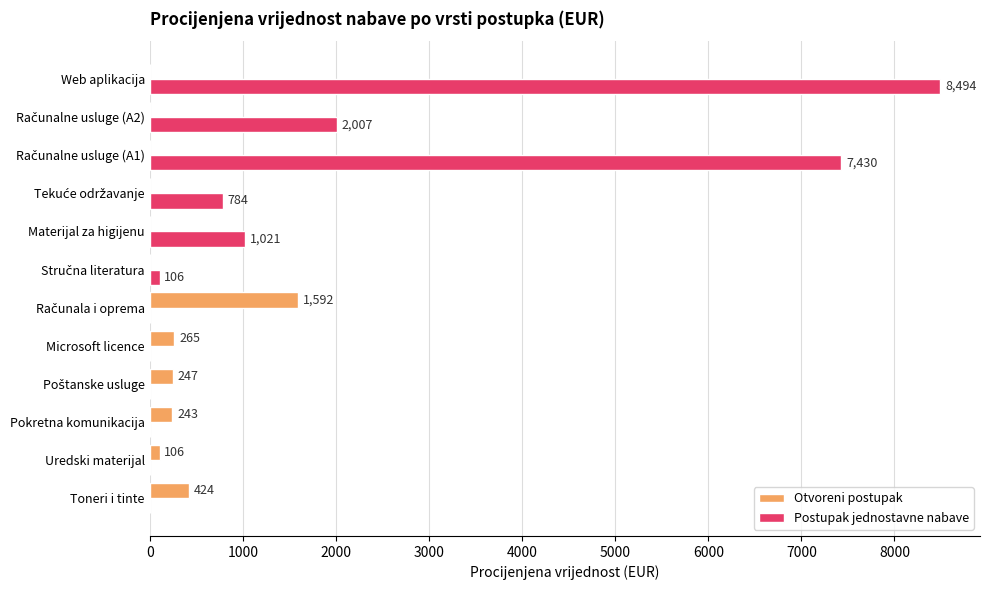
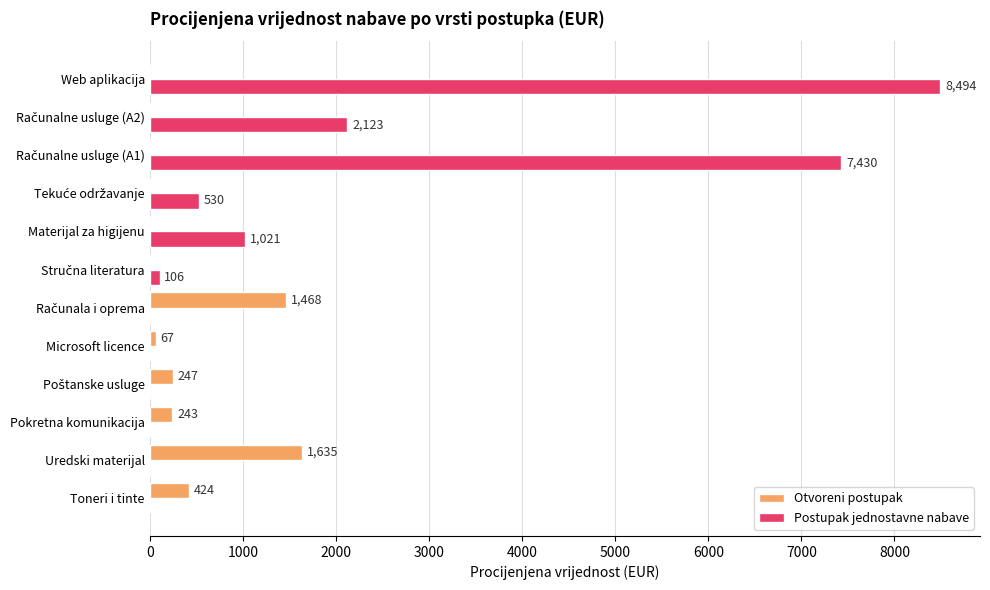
Postupak jednostavne nabave, Računalne usluge (A2): 2,007 -> 2,123
Postupak jednostavne nabave, Tekuće održavanje: 784 -> 530
Otvoreni postupak, Računala i oprema: 1,592 -> 1,468
Otvoreni postupak, Microsoft licence: 265 -> 67
Otvoreni postupak, Uredski materijal: 106 -> 1,635
